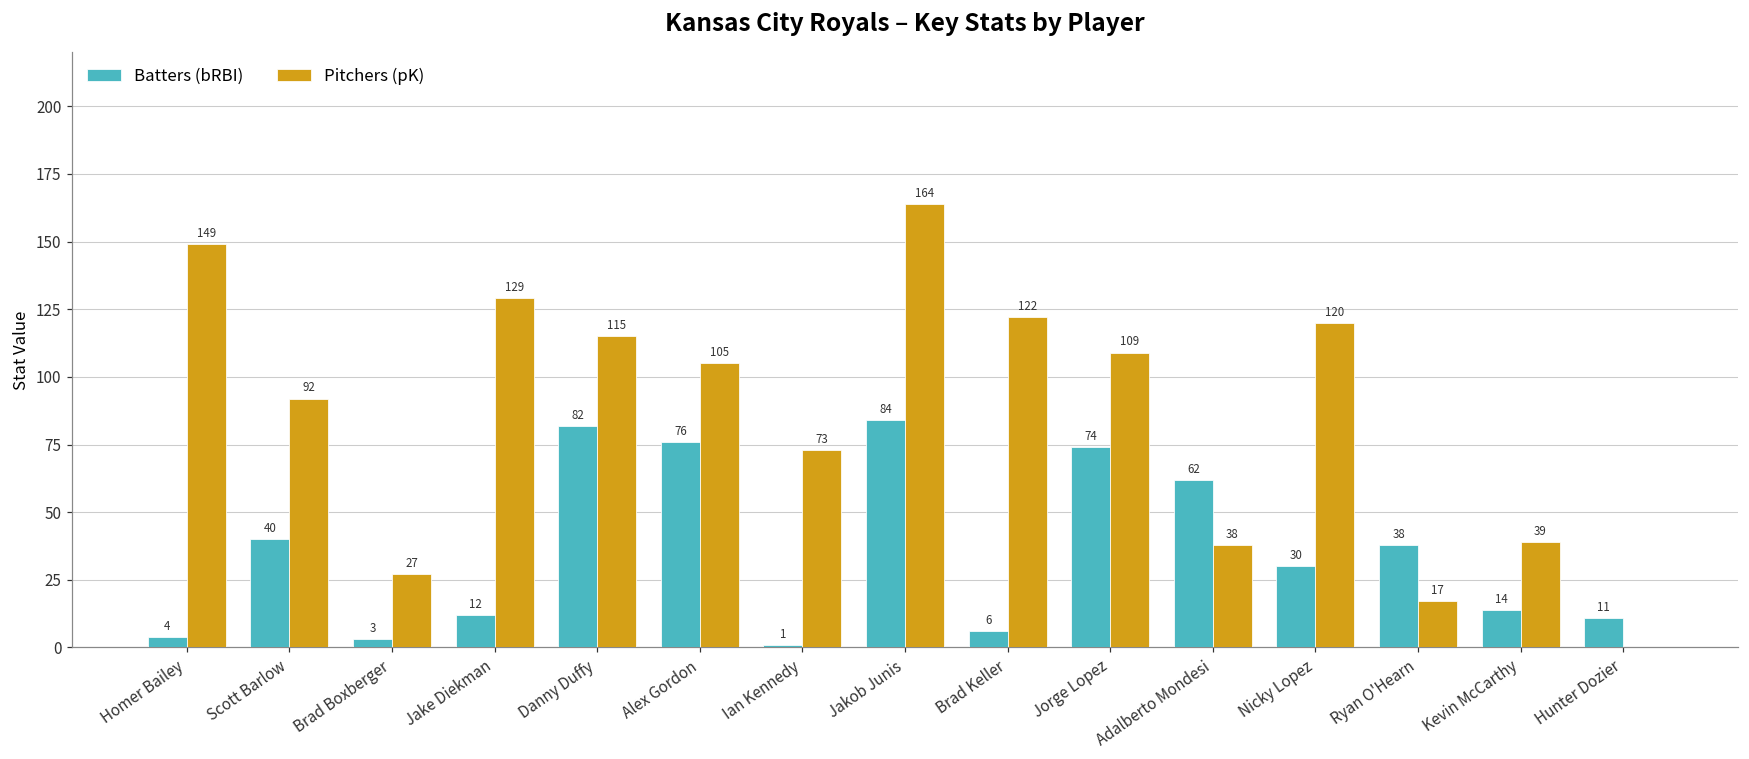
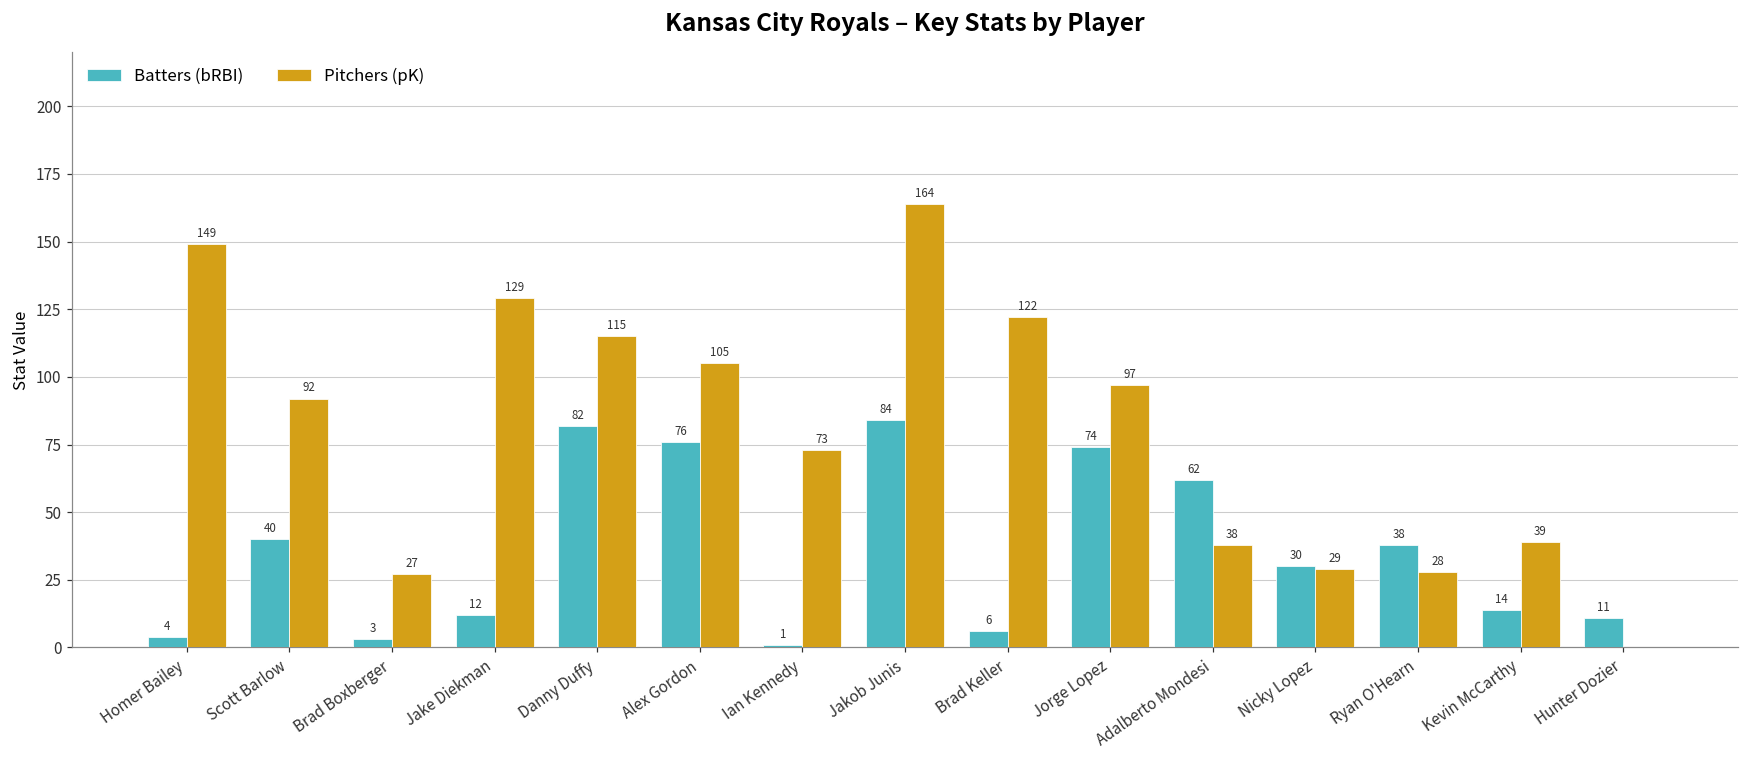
Pitchers (pK), Jorge Lopez: 109 -> 97
Pitchers (pK), Nicky Lopez: 120 -> 29
Pitchers (pK), Ryan O'Hearn: 17 -> 28
